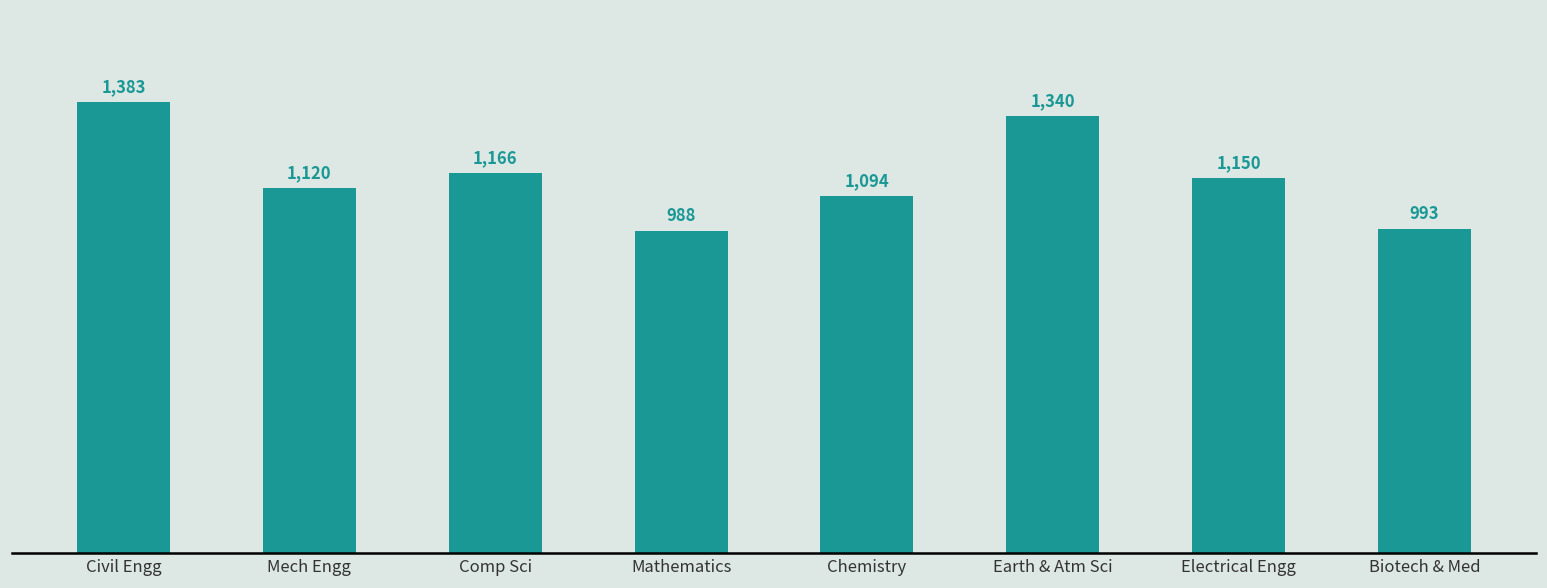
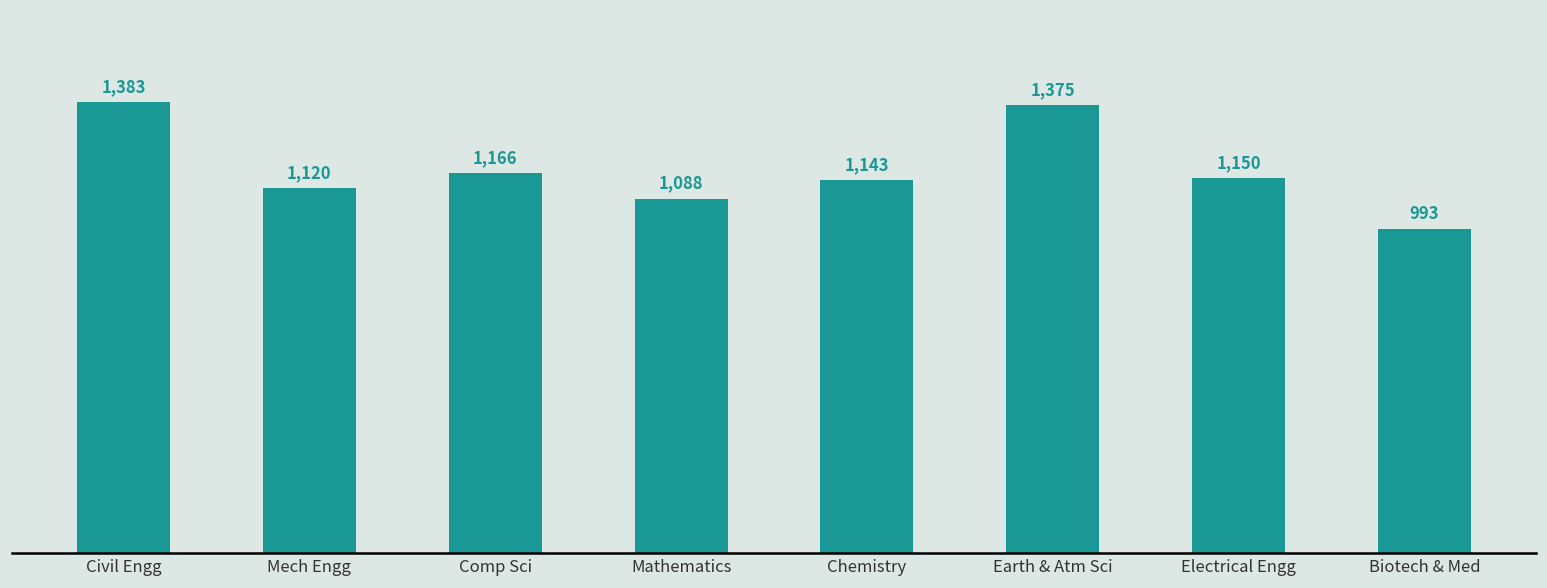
Mathematics: 988 -> 1,088
Chemistry: 1,094 -> 1,143
Earth & Atm Sci: 1,340 -> 1,375
